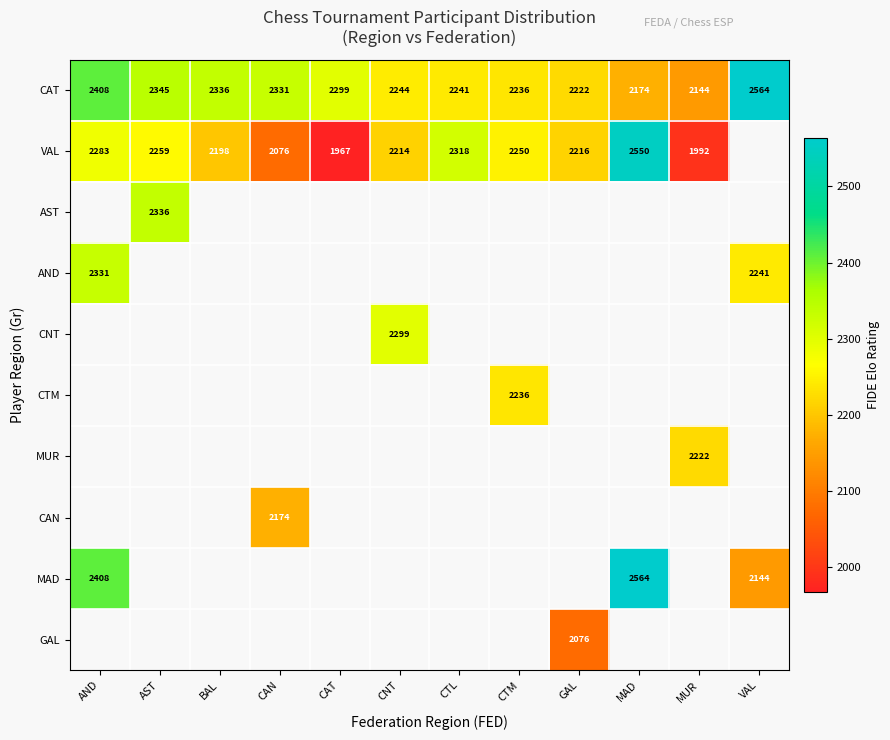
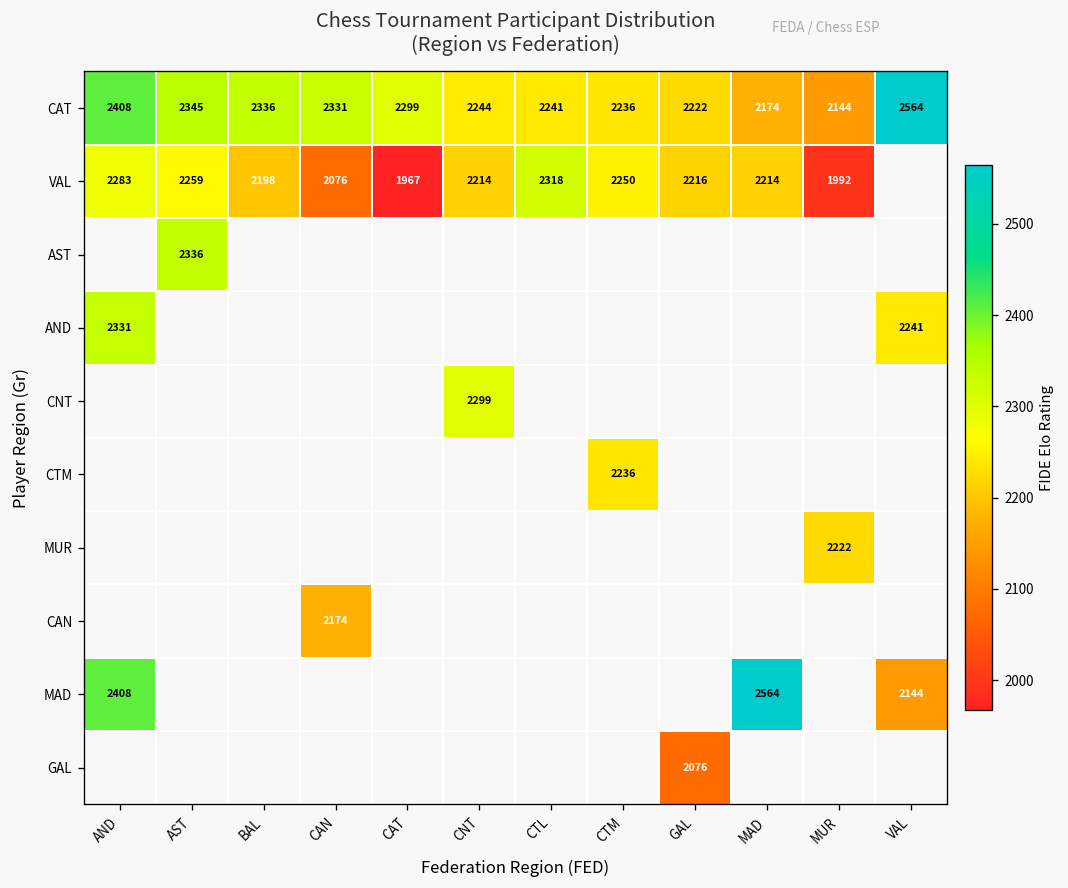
VAL, MAD: 2550 -> 2214
